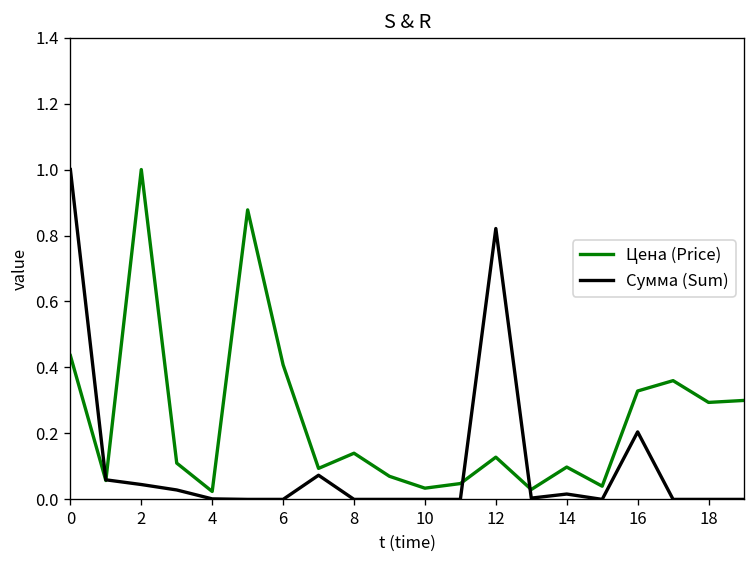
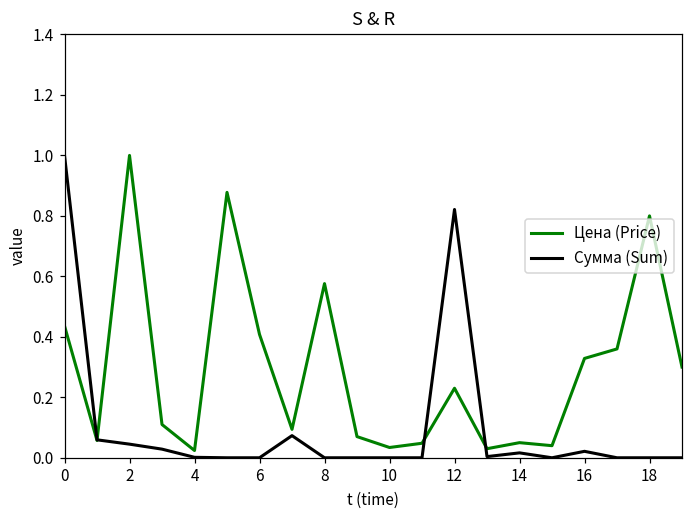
Цена (Price), 8: 0.14 -> 0.58
Цена (Price), 12: 0.13 -> 0.23
Цена (Price), 14: 0.10 -> 0.05
Сумма (Sum), 16: 0.20 -> 0.02
Цена (Price), 18: 0.29 -> 0.80
